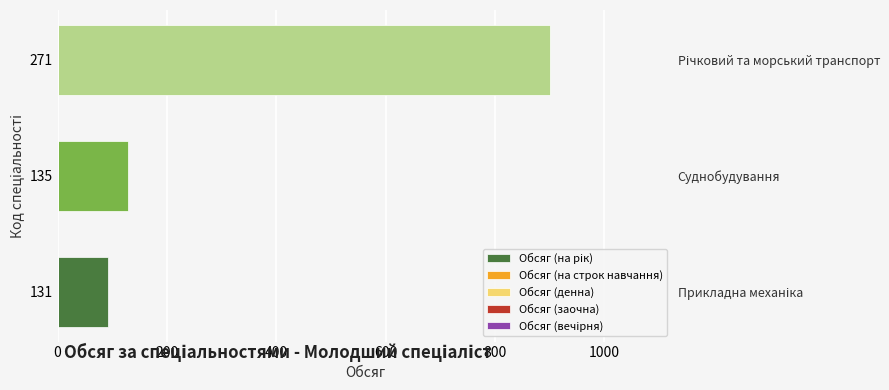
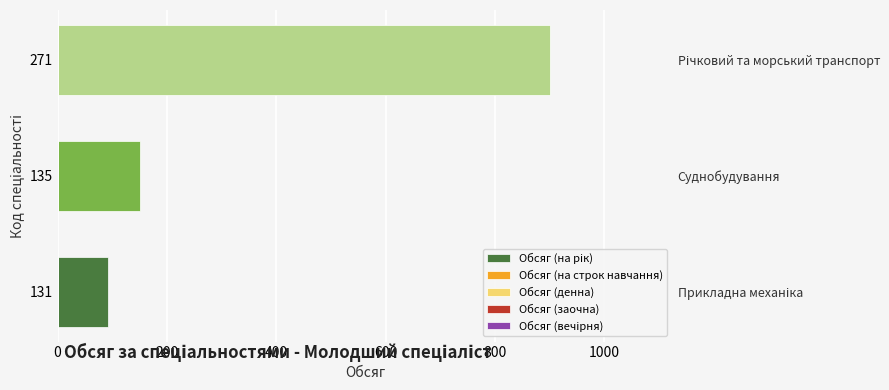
Обсяг (на рік), 135: 130 -> 150
